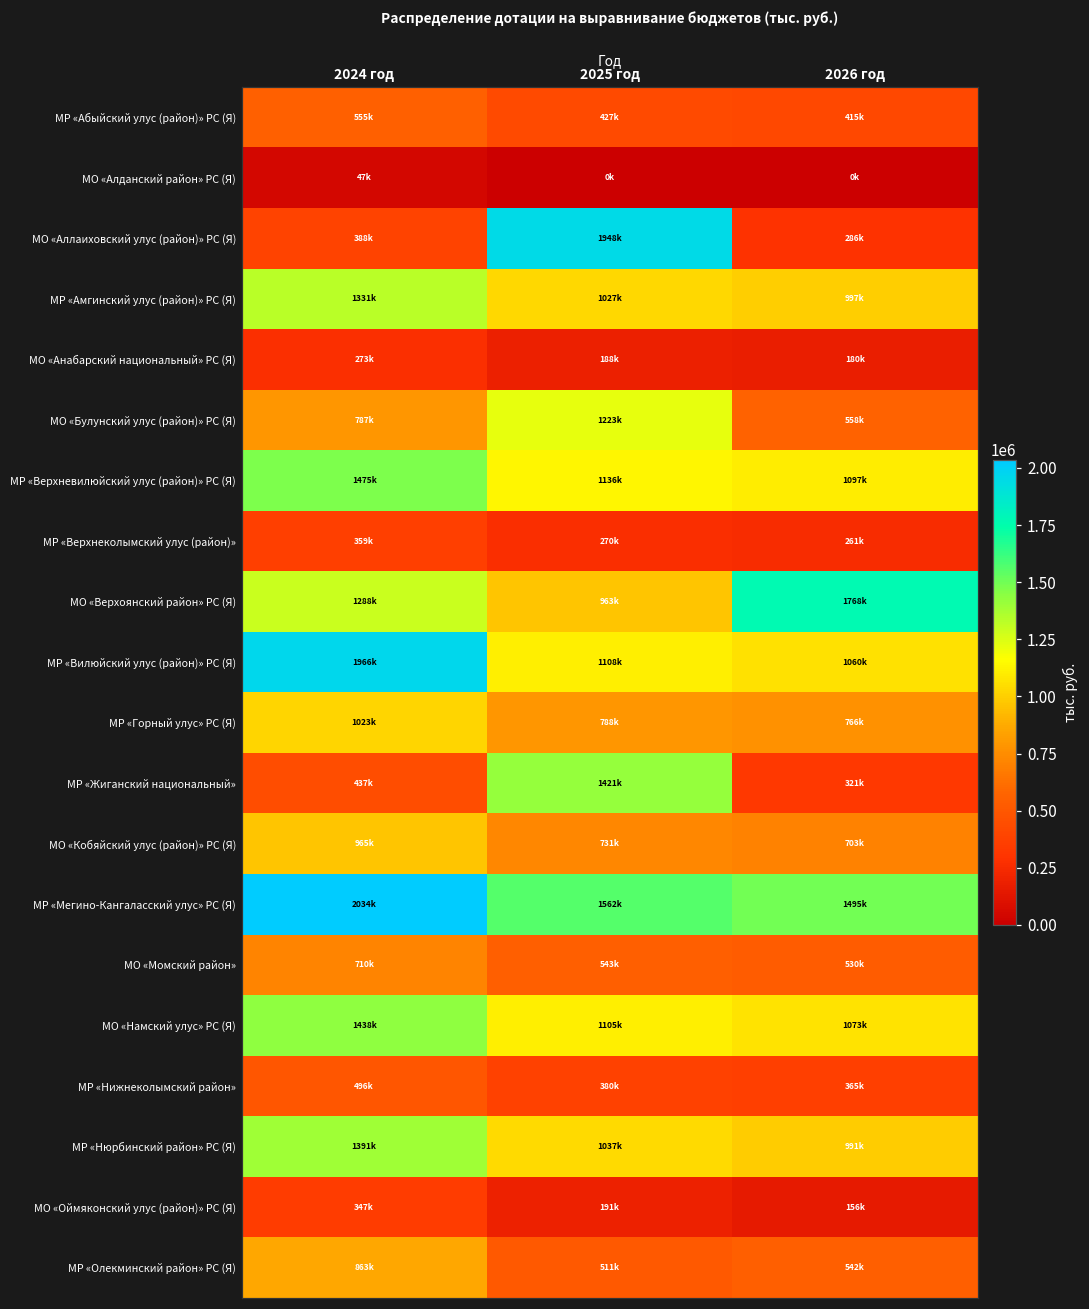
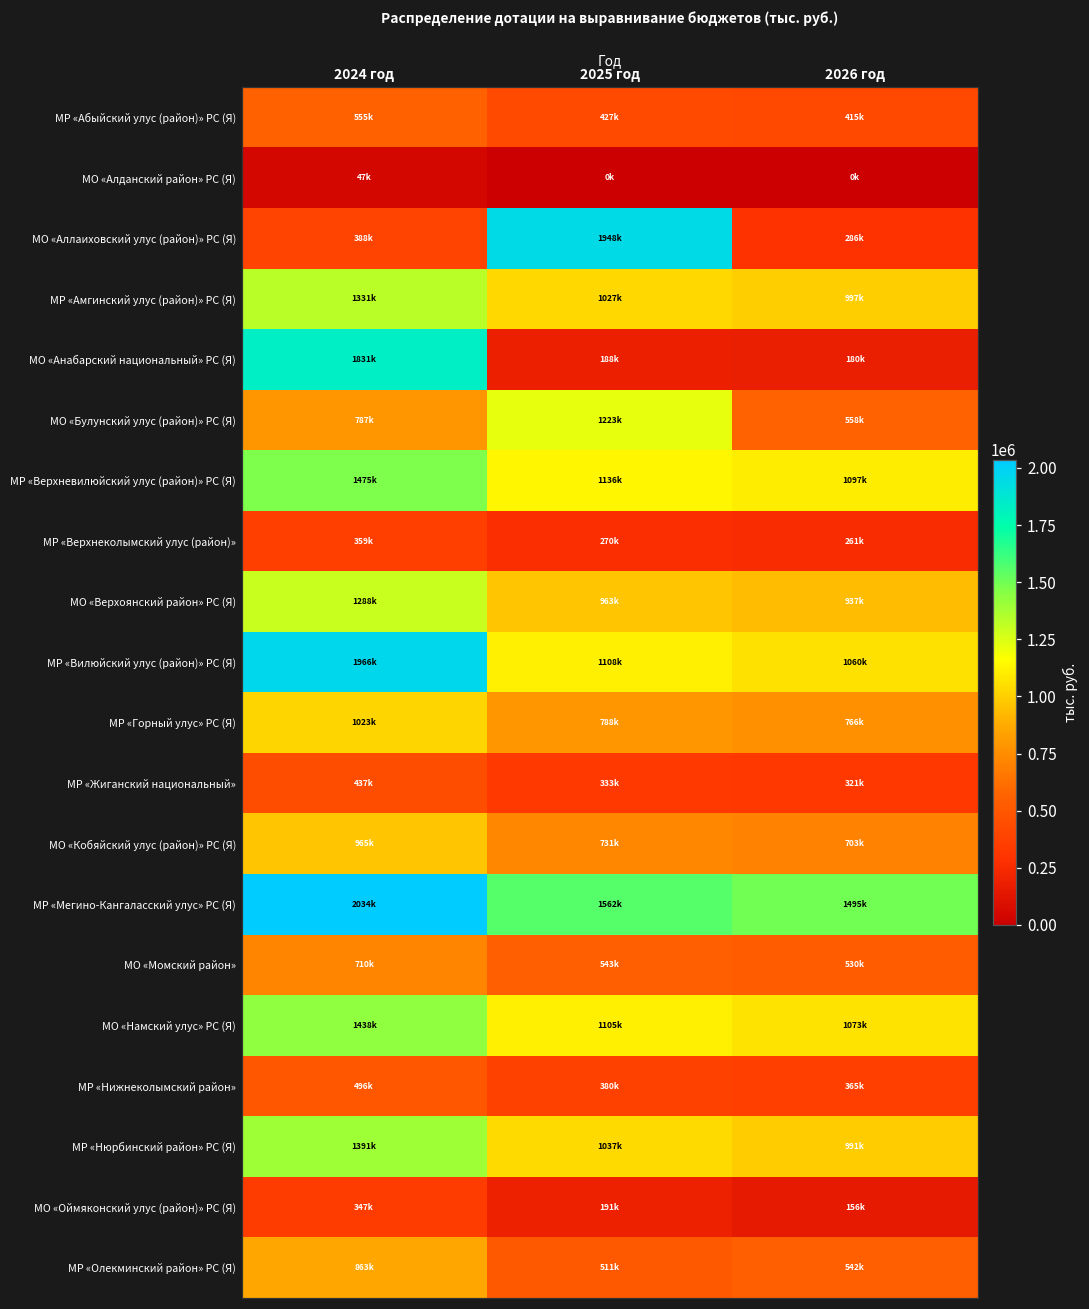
МО «Анабарский национальный» РС (Я), 2024 год: 273k -> 1831k
МО «Верхоянский район» РС (Я), 2026 год: 1768k -> 937k
МР «Жиганский национальный», 2025 год: 1421k -> 333k
